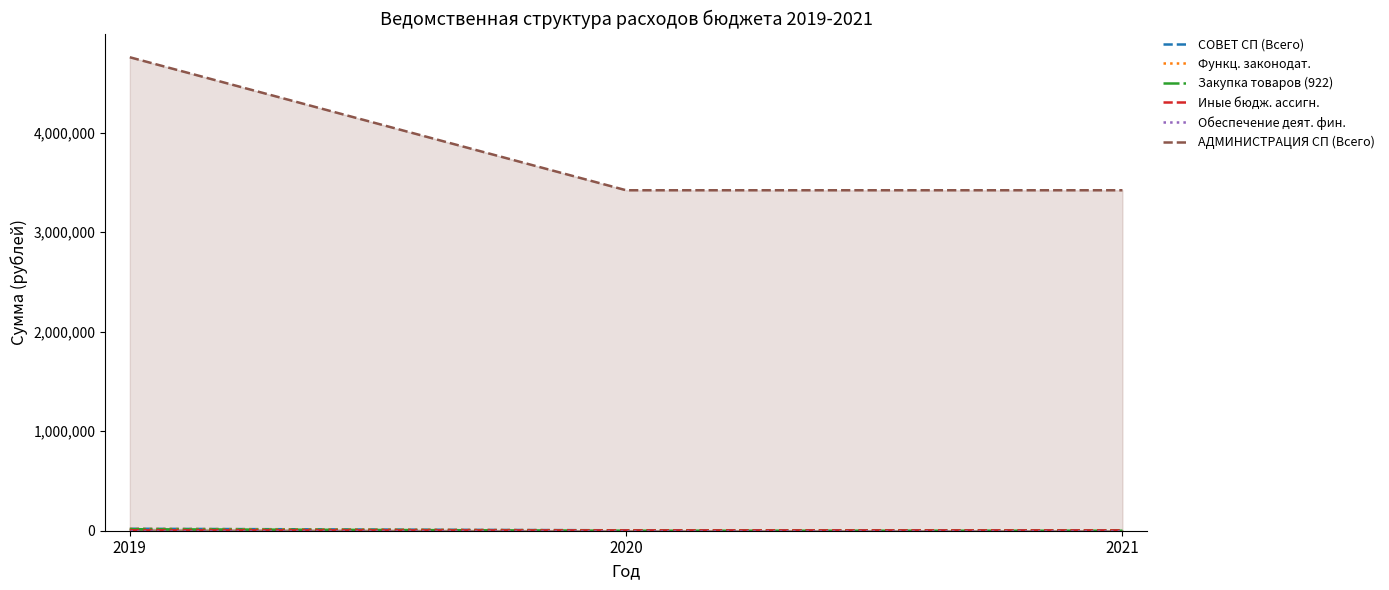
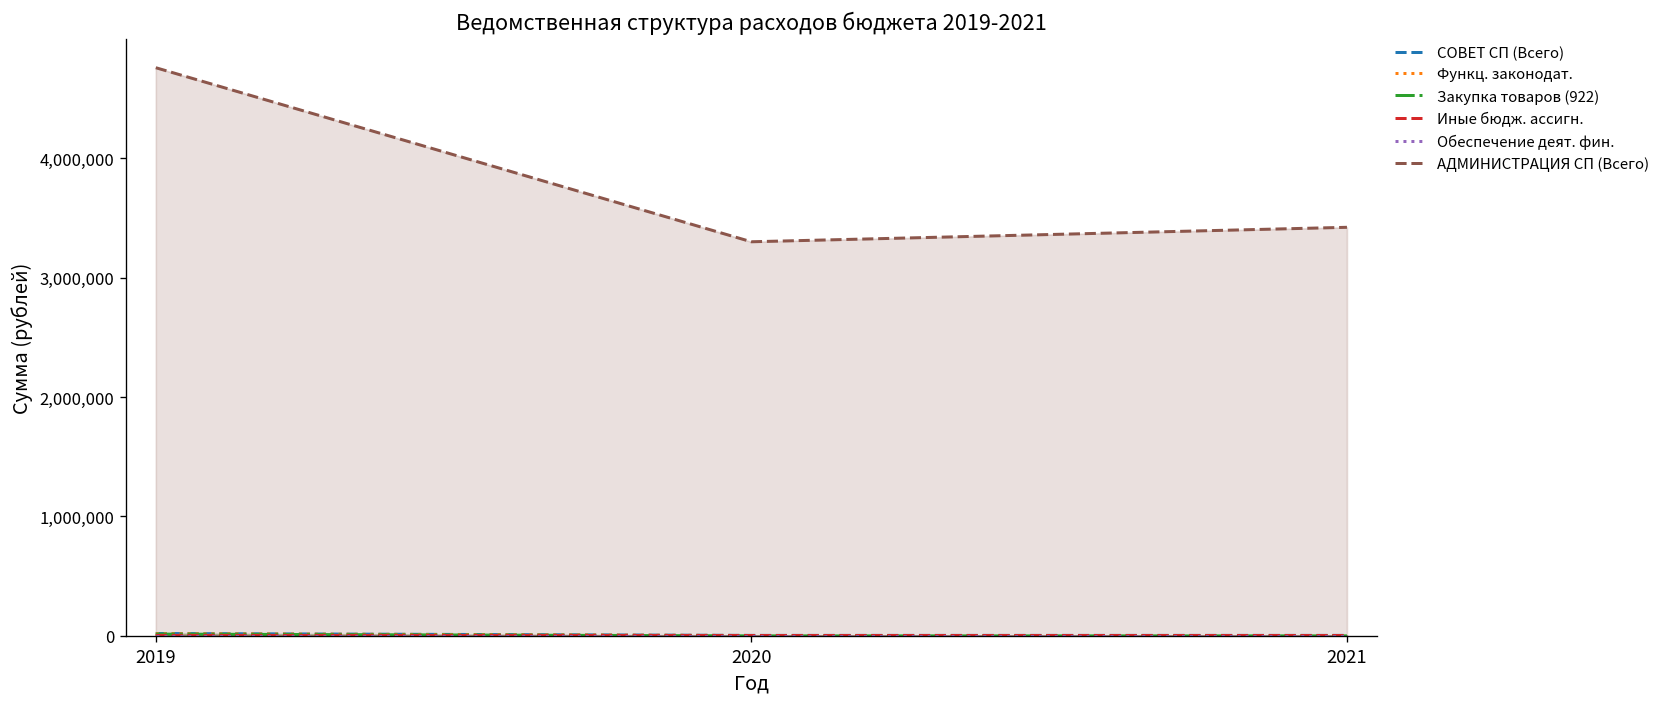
АДМИНИСТРАЦИЯ СП (Всего), 2020: 3,400,000 -> 3,300,000
